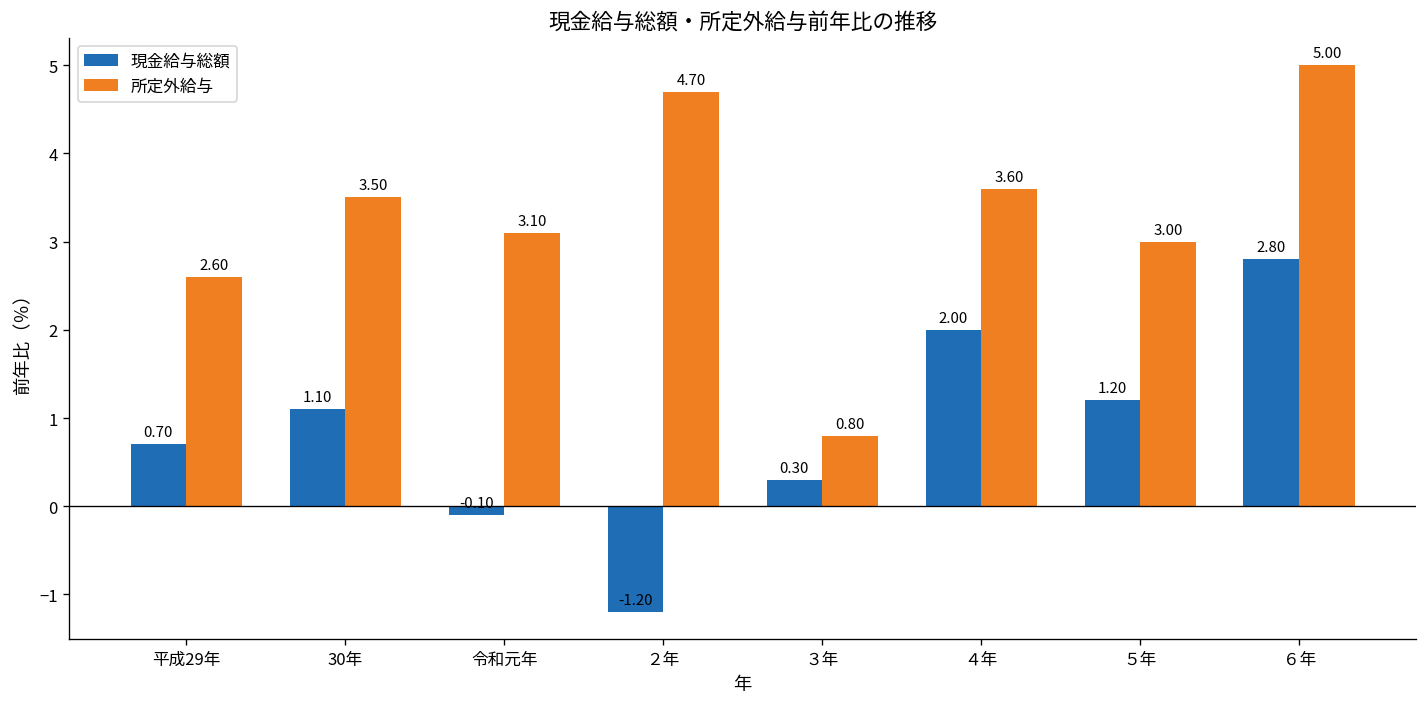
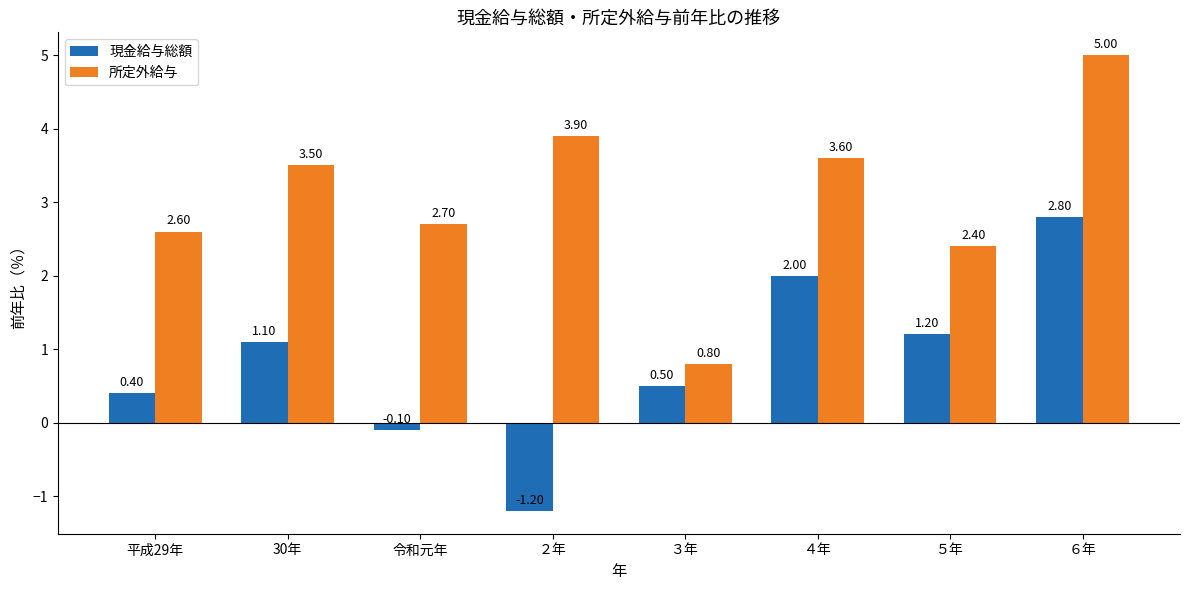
現金給与総額, 平成29年: 0.70 -> 0.40
所定外給与, 令和元年: 3.10 -> 2.70
所定外給与, ２年: 4.70 -> 3.90
現金給与総額, ３年: 0.30 -> 0.50
所定外給与, ５年: 3.00 -> 2.40
